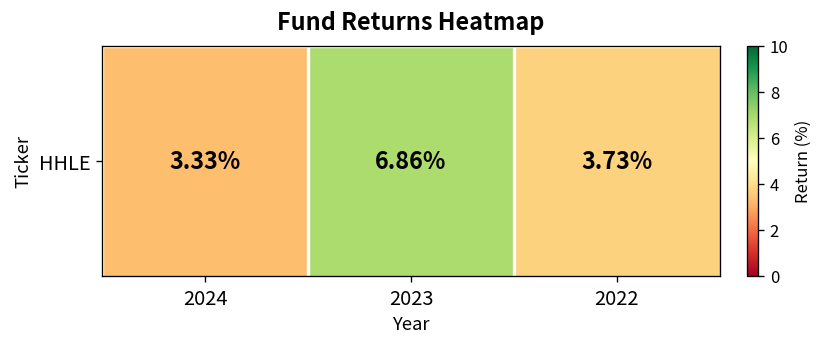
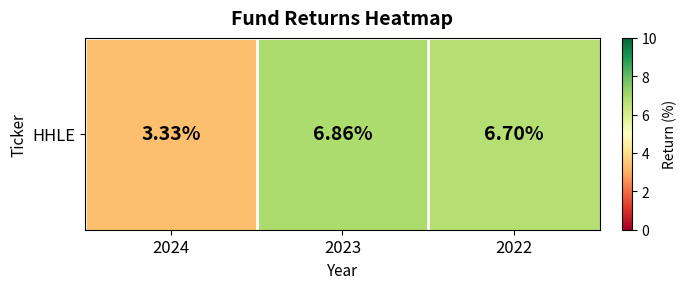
HHLE, 2022: 3.73% -> 6.70%
